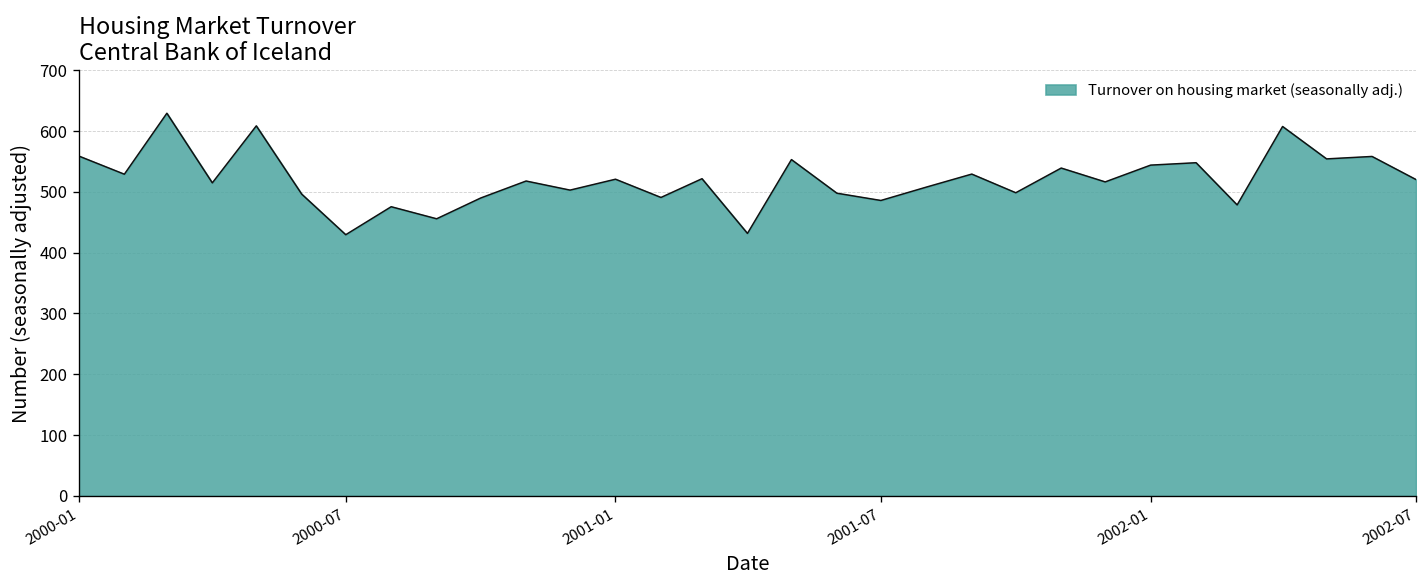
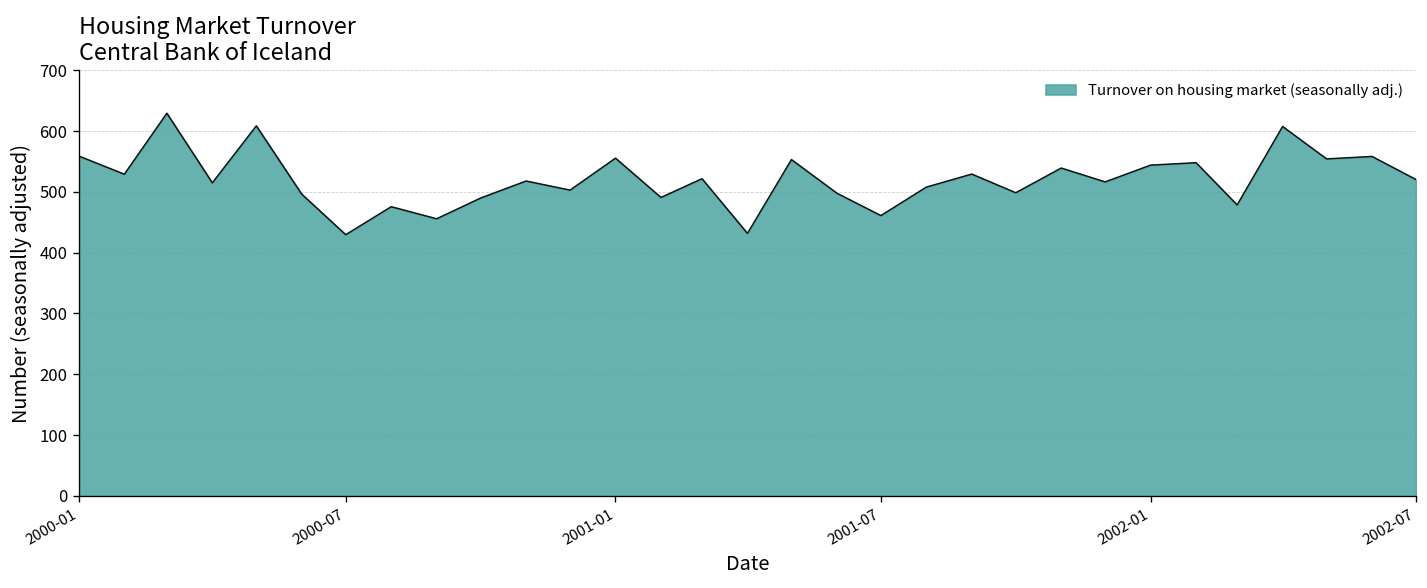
2001-01: 520 -> 560
2001-07: 490 -> 460
